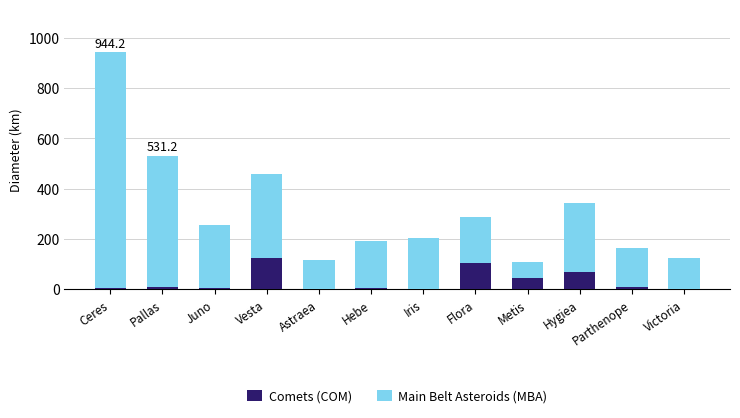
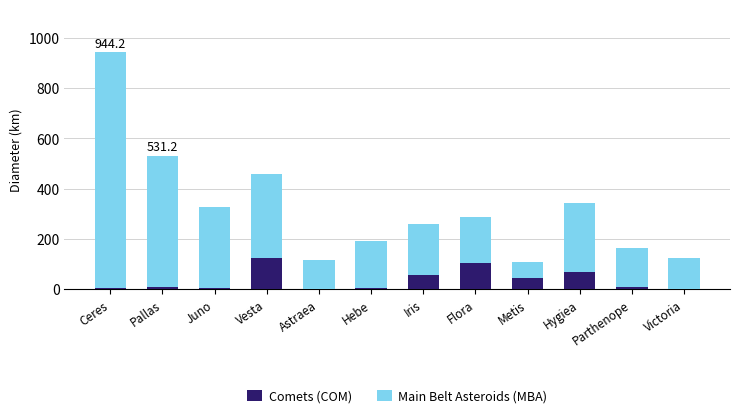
Main Belt Asteroids (MBA), Juno: 250 -> 330
Comets (COM), Iris: 0 -> 60
